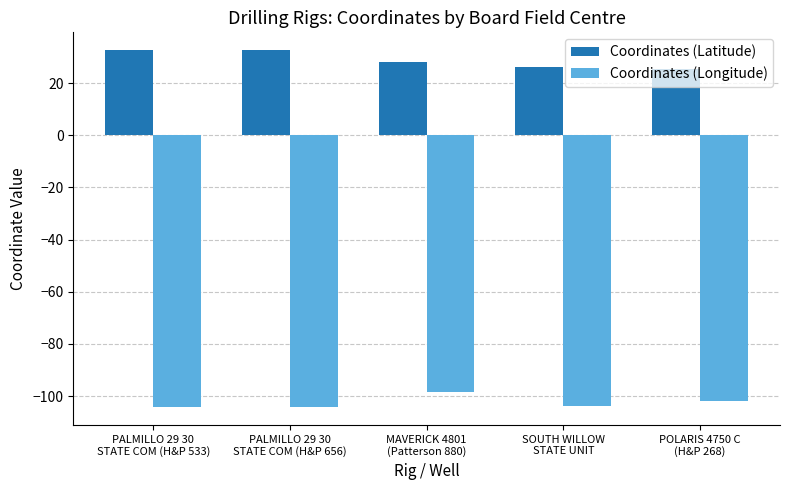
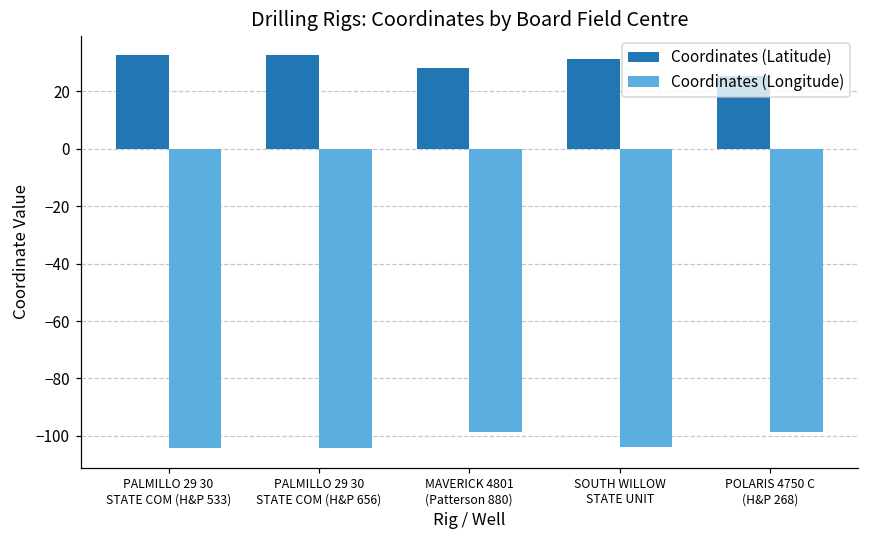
Coordinates (Latitude), SOUTH WILLOW STATE UNIT: 26 -> 31
Coordinates (Longitude), POLARIS 4750 C (H&P 268): -102 -> -99
